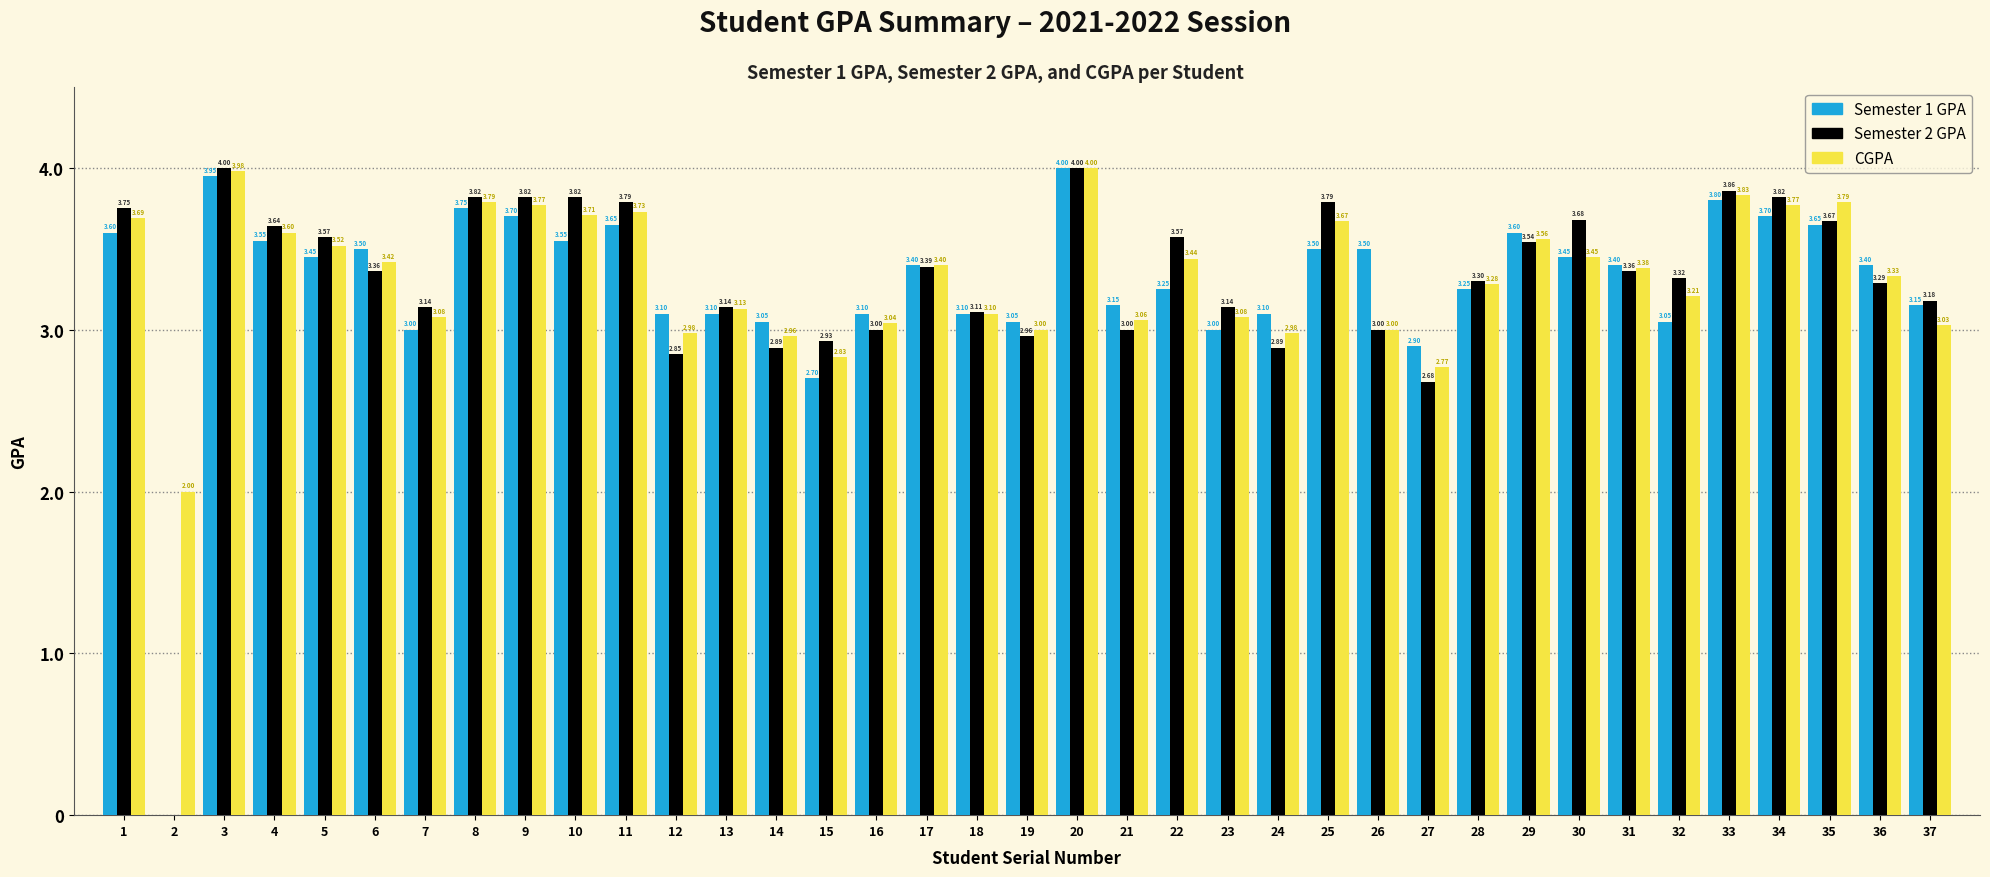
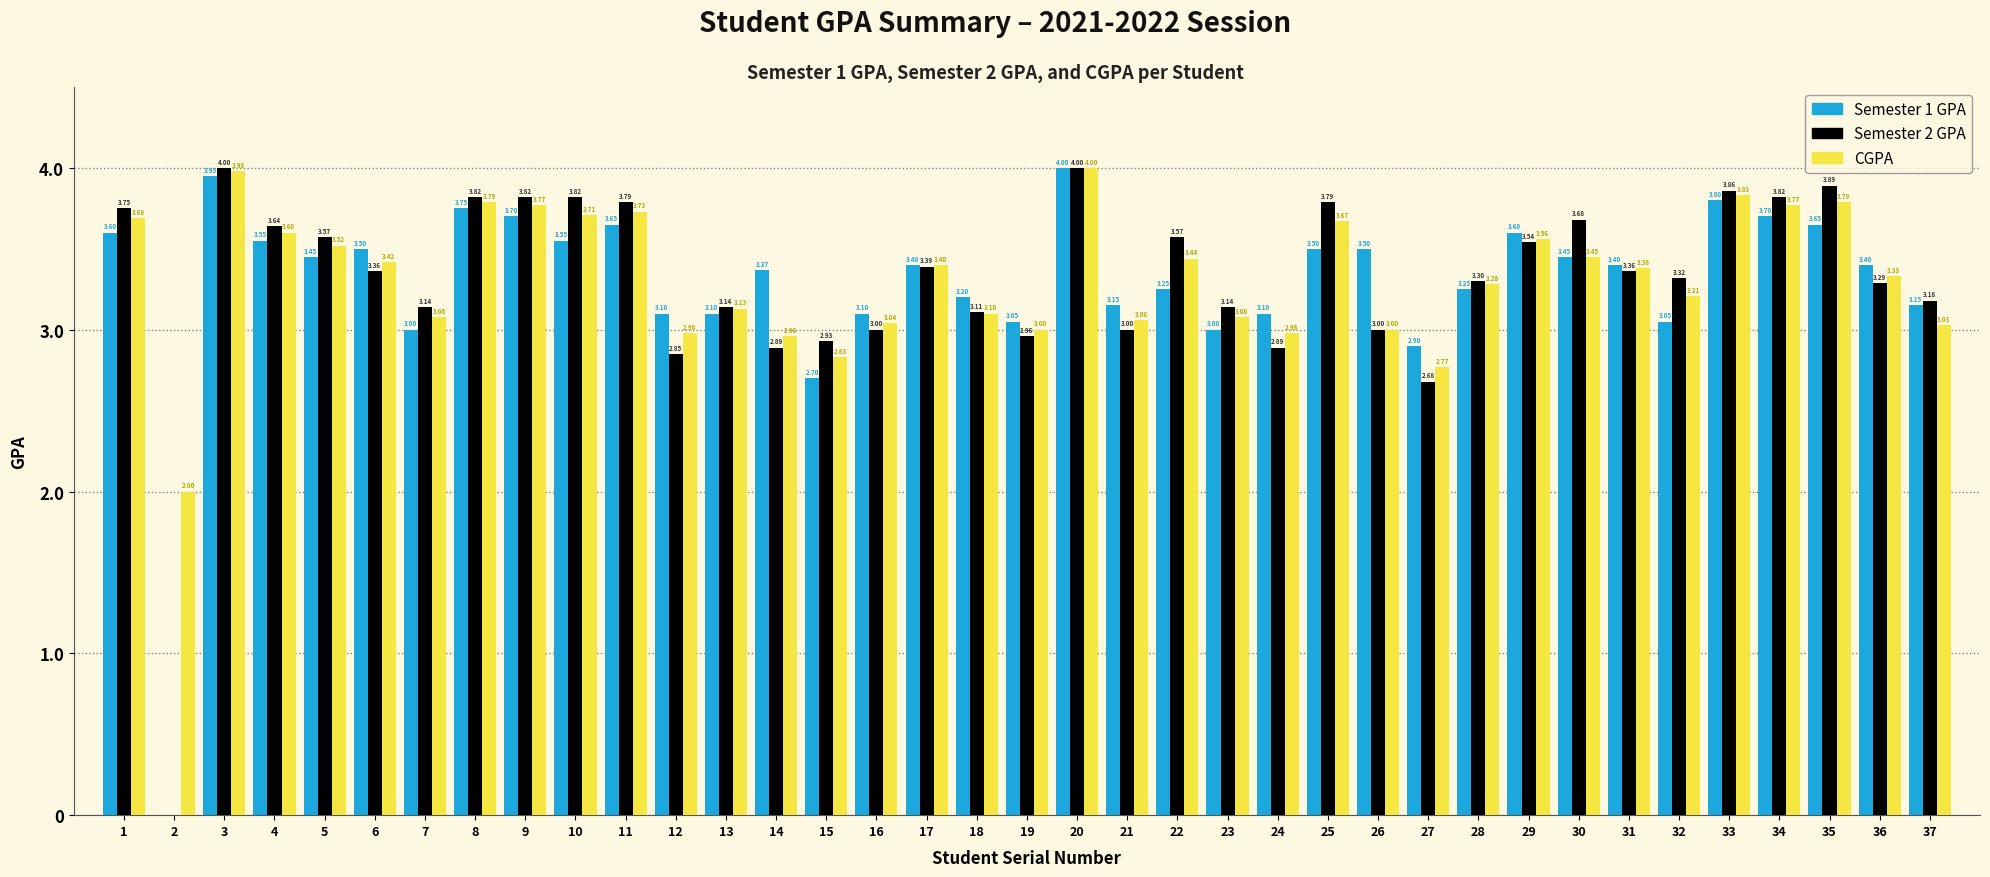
Semester 1 GPA, 14: 3.05 -> 3.37
Semester 1 GPA, 18: 3.10 -> 3.20
Semester 2 GPA, 35: 3.67 -> 3.89
